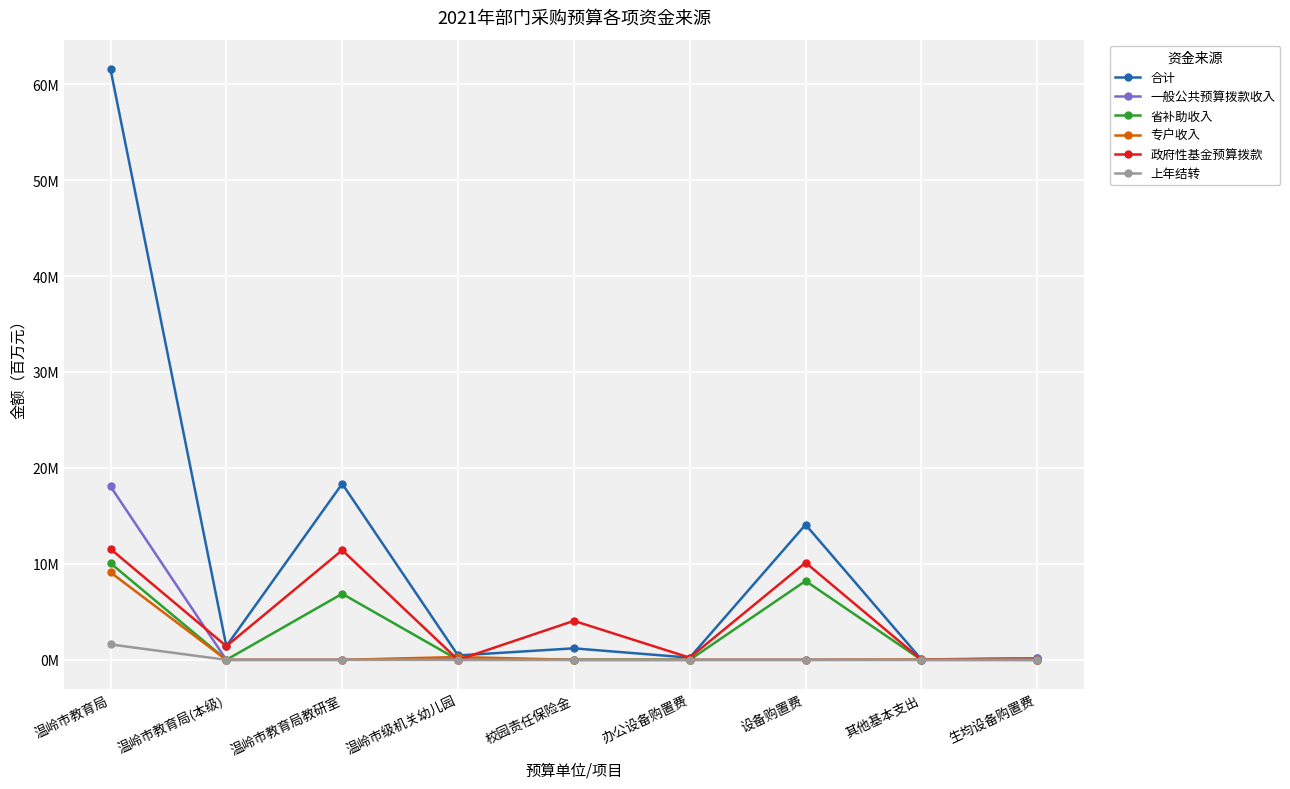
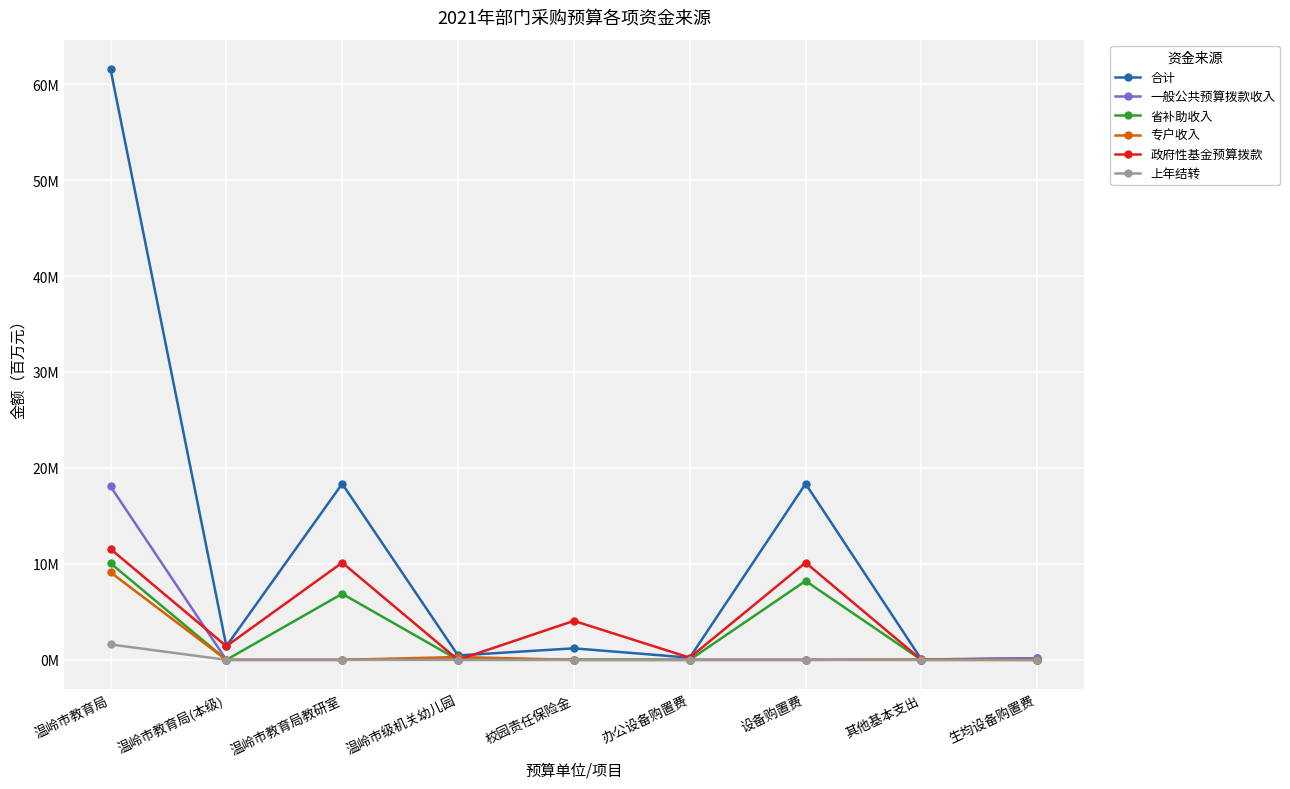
政府性基金预算拨款, 温岭市教育局教研室: 11000000 -> 10000000
合计, 设备购置费: 14000000 -> 18000000
